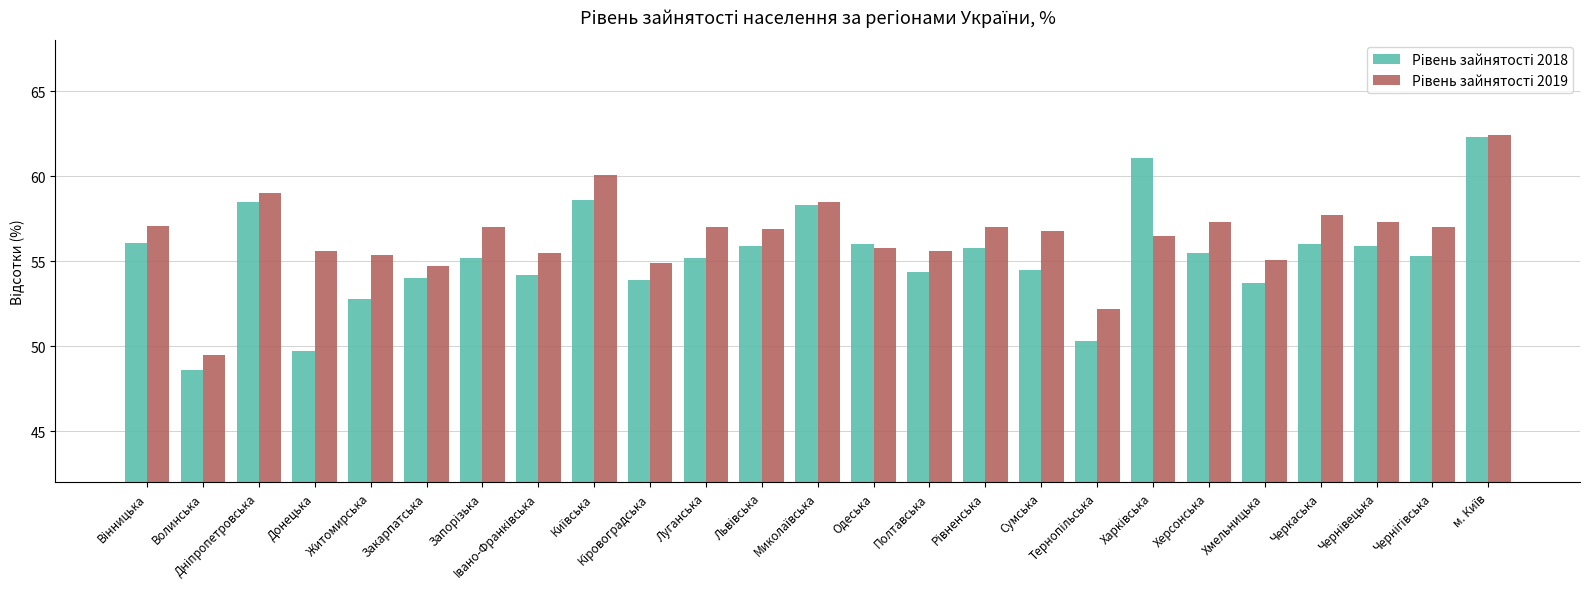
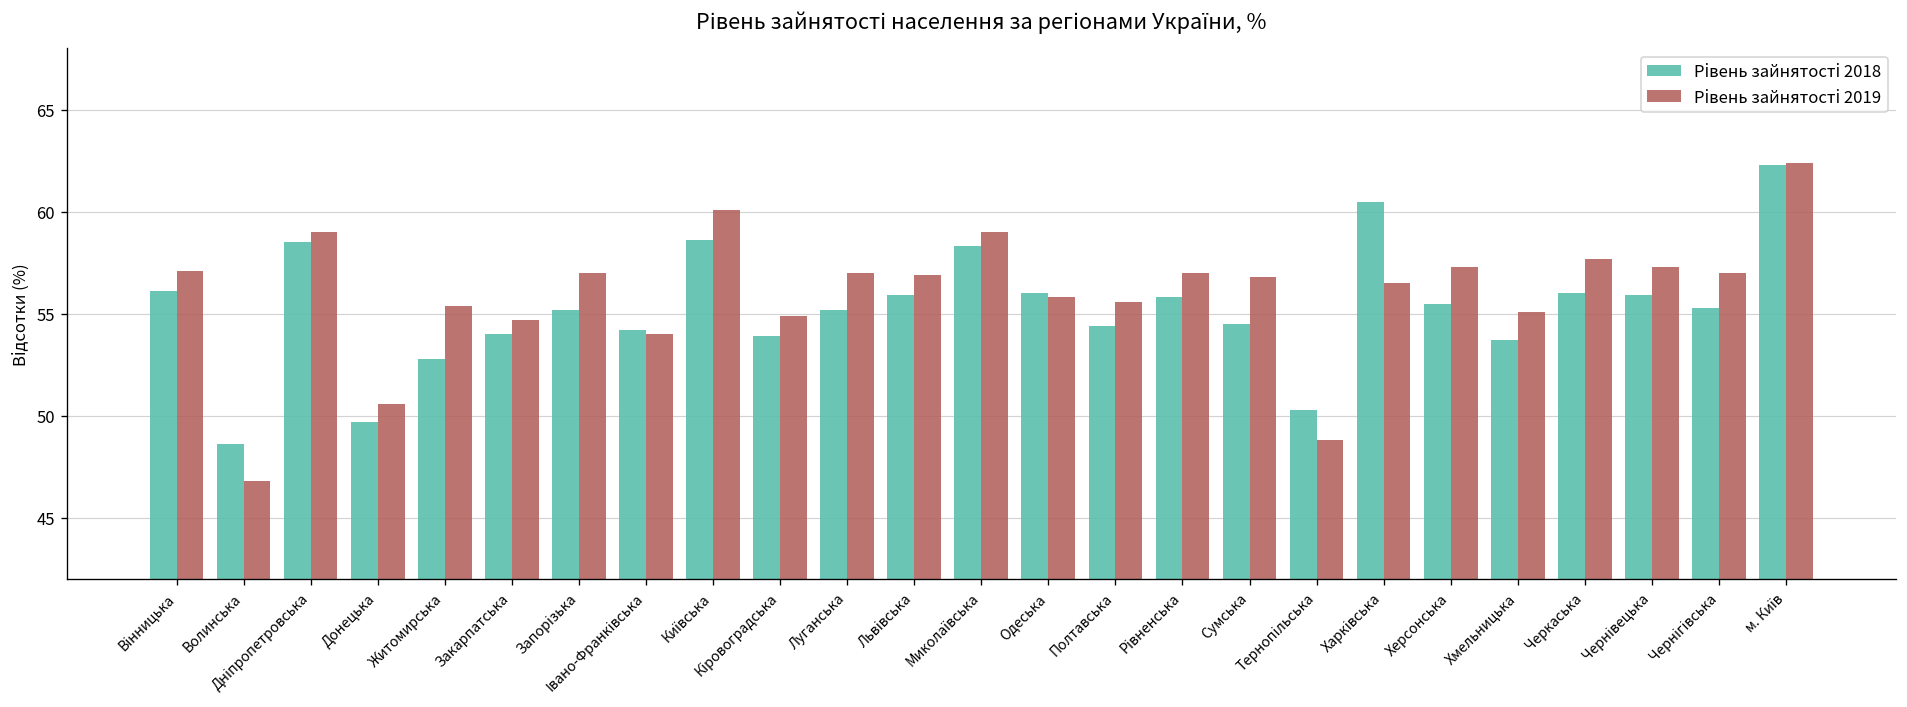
Рівень зайнятості 2019, Волинська: 49.5 -> 46.8
Рівень зайнятості 2019, Донецька: 55.6 -> 50.6
Рівень зайнятості 2019, Івано-Франківська: 55.5 -> 54.0
Рівень зайнятості 2019, Миколаївська: 58.5 -> 59.0
Рівень зайнятості 2019, Тернопільська: 52.2 -> 48.8
Рівень зайнятості 2018, Харківська: 61.1 -> 60.5
